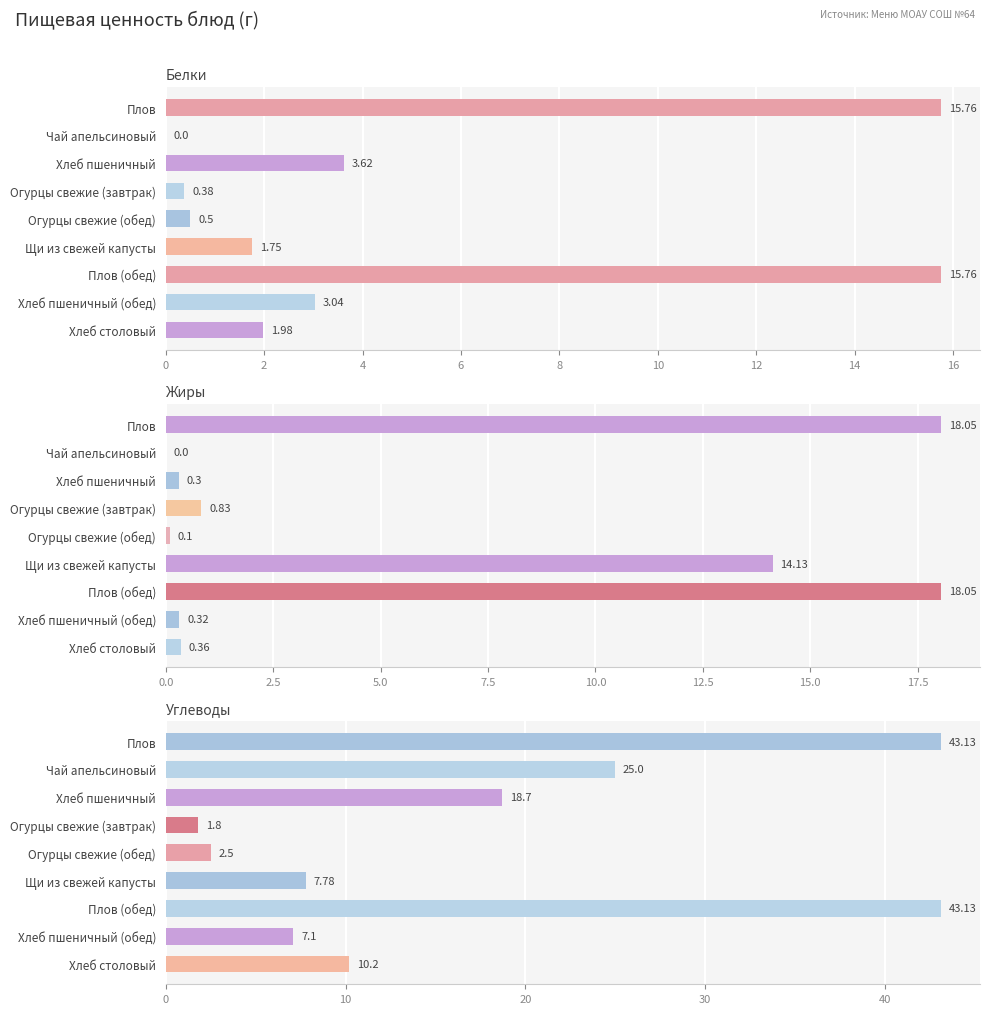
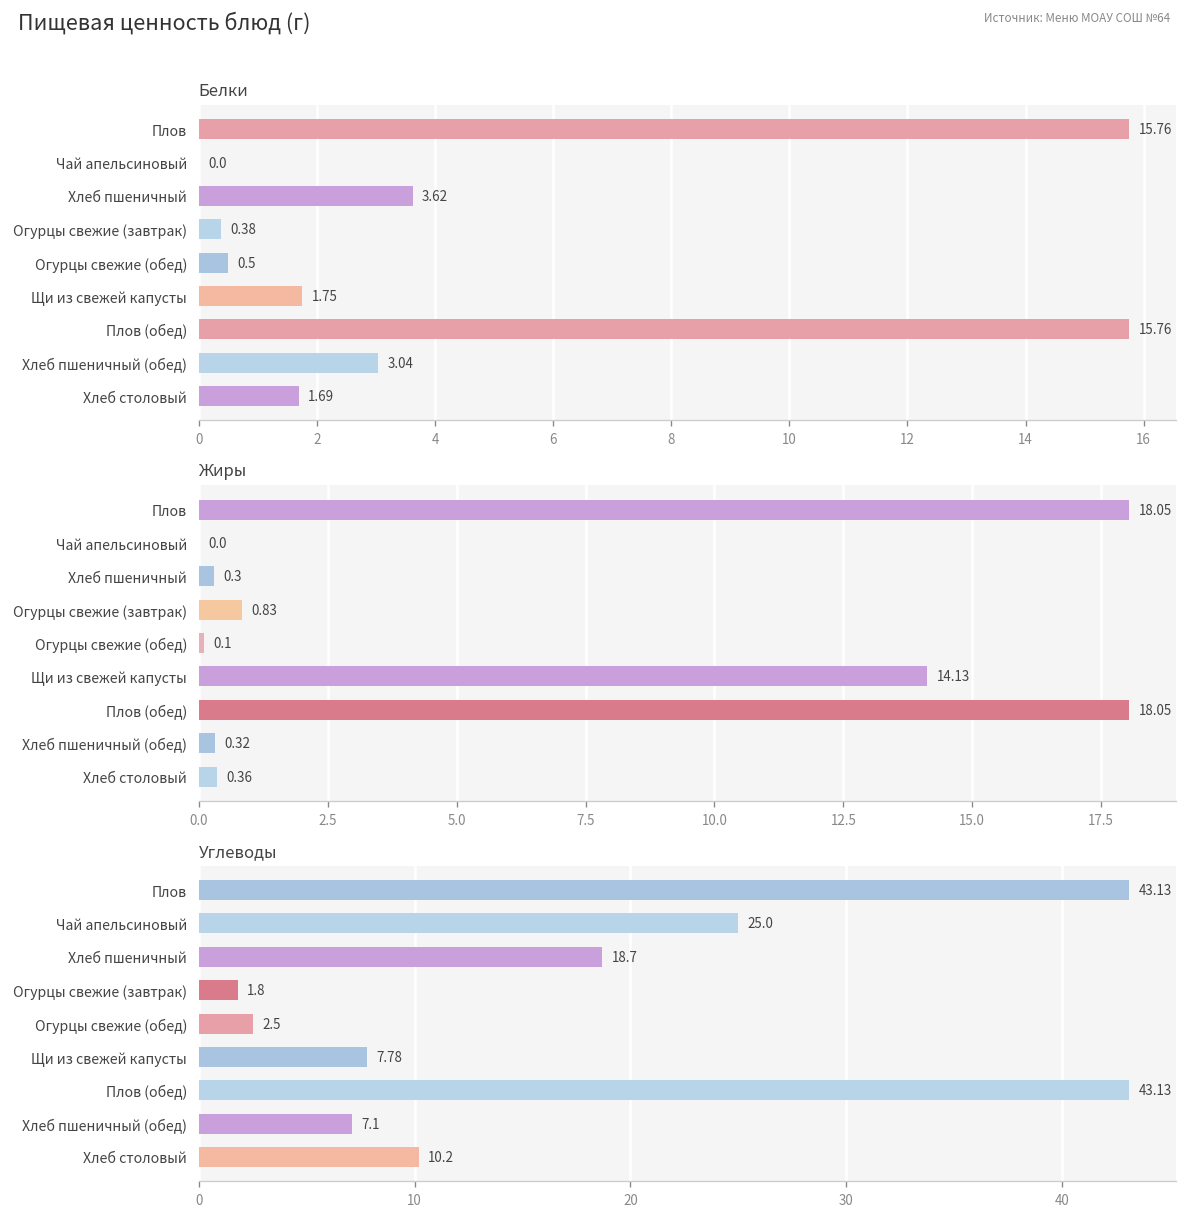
Белки, Хлеб столовый: 1.98 -> 1.69
